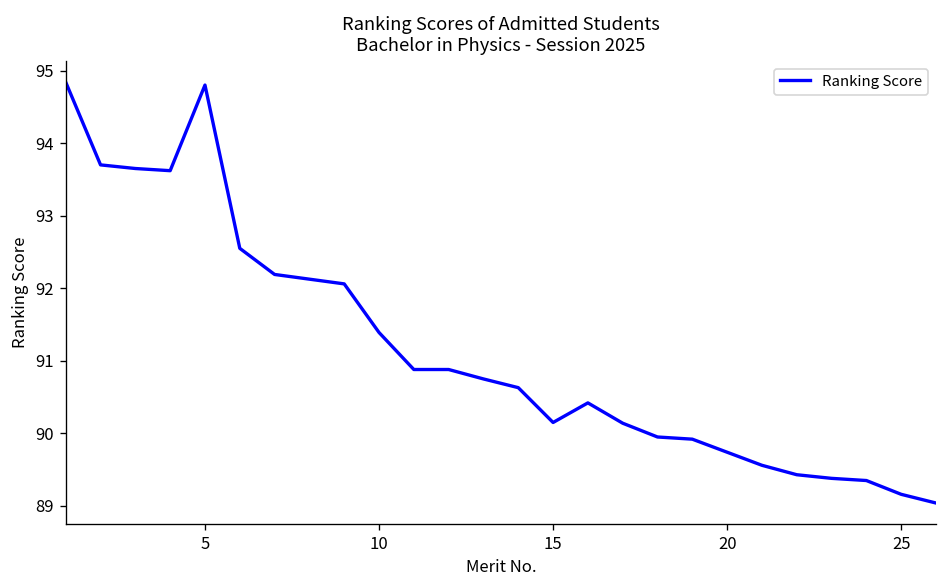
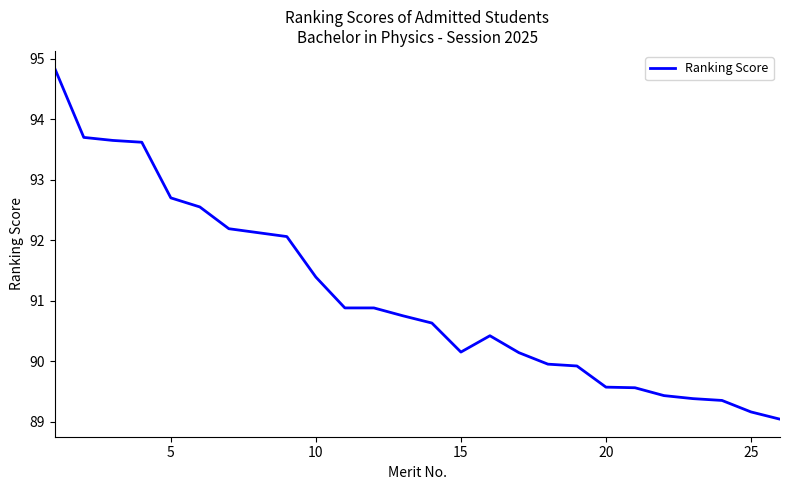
5: 94.8 -> 92.7
20: 89.7 -> 89.6
